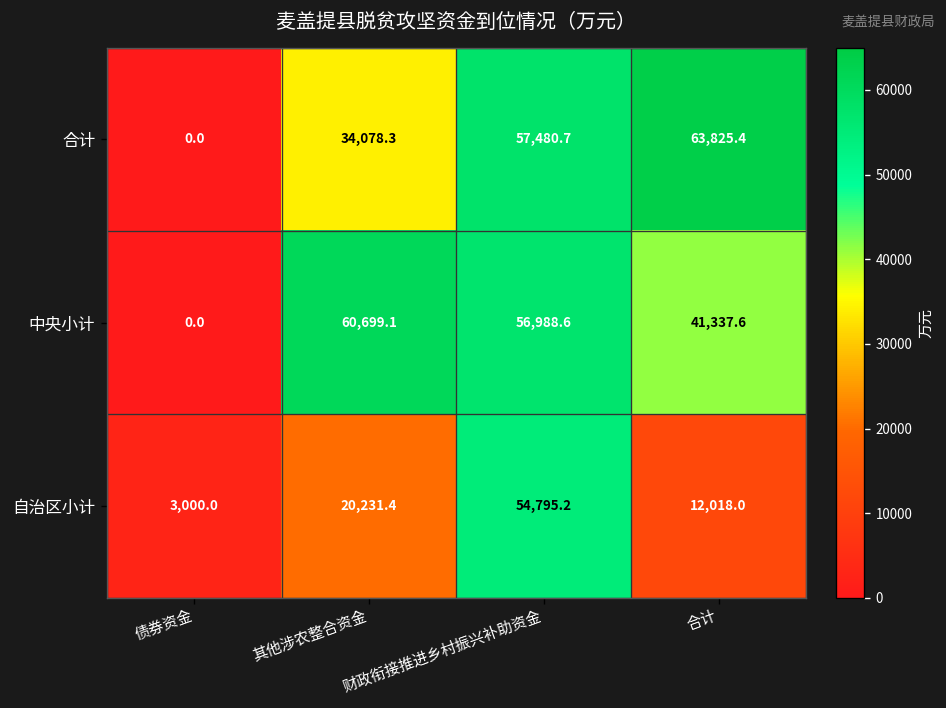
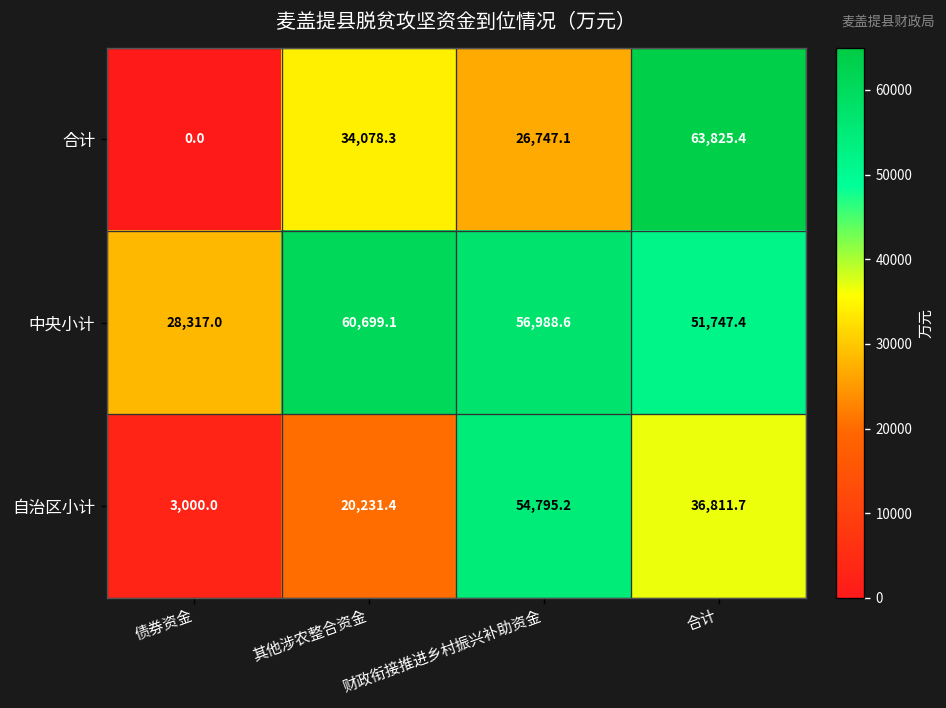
合计, 财政衔接推进乡村振兴补助资金: 57,480.7 -> 26,747.1
中央小计, 债券资金: 0.0 -> 28,317.0
中央小计, 合计: 41,337.6 -> 51,747.4
自治区小计, 合计: 12,018.0 -> 36,811.7
